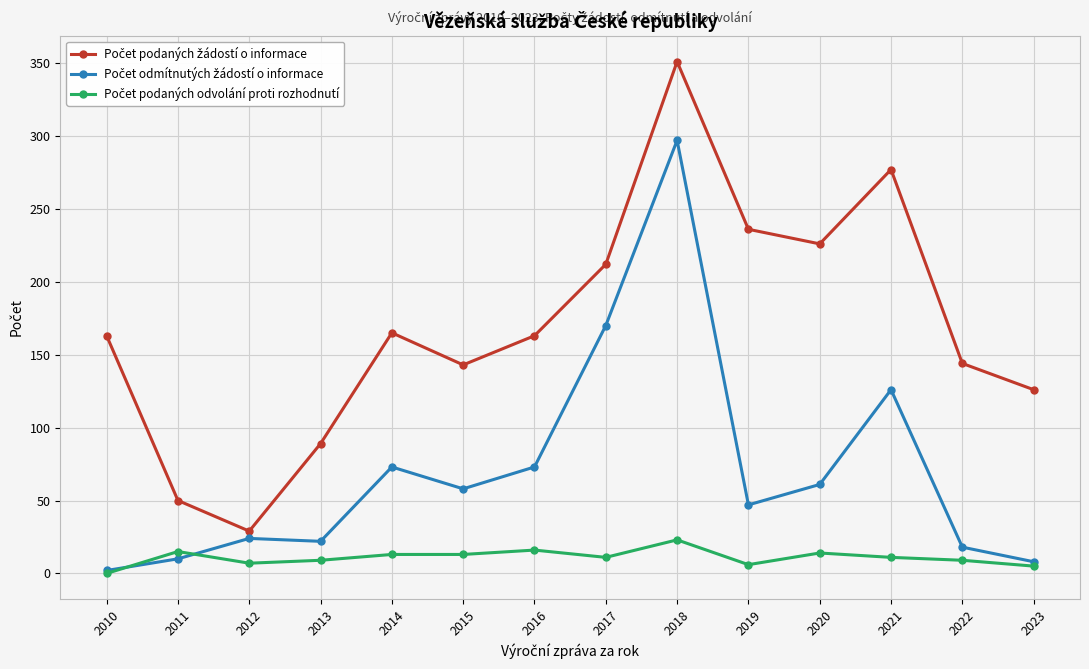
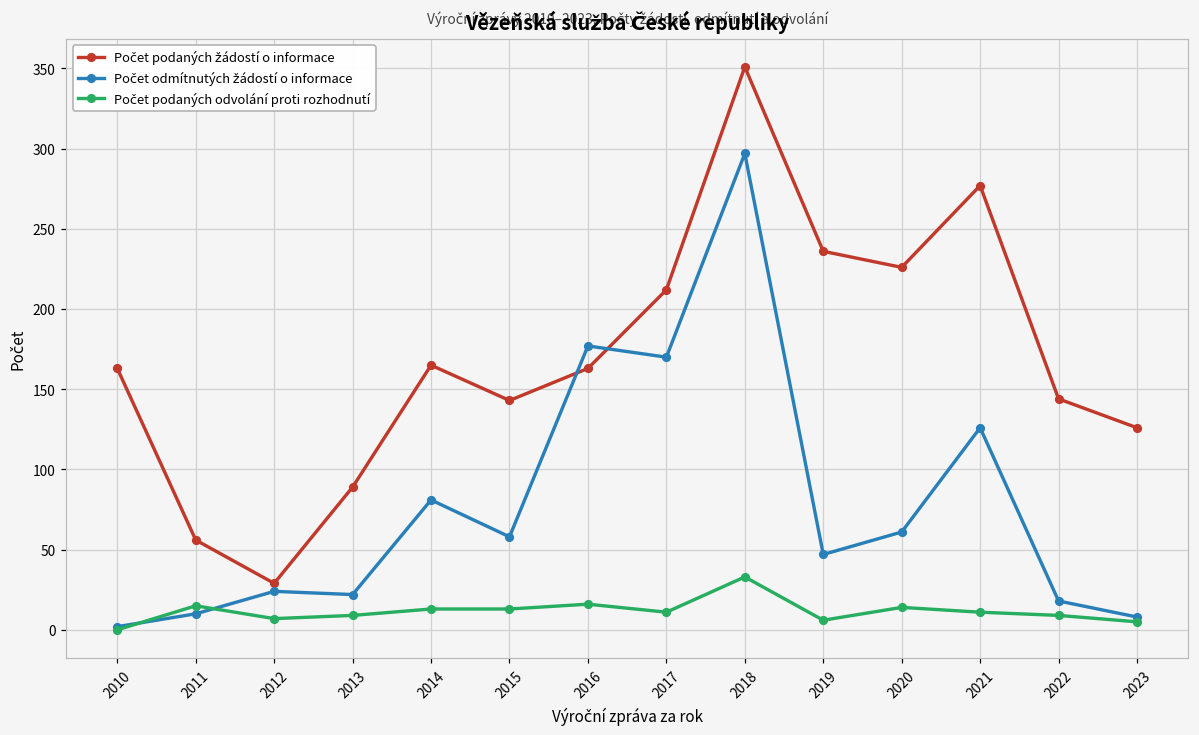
Počet podaných žádostí o informace, 2011: 50 -> 56
Počet odmítnutých žádostí o informace, 2014: 73 -> 81
Počet odmítnutých žádostí o informace, 2016: 73 -> 177
Počet podaných odvolání proti rozhodnutí, 2018: 23 -> 33
